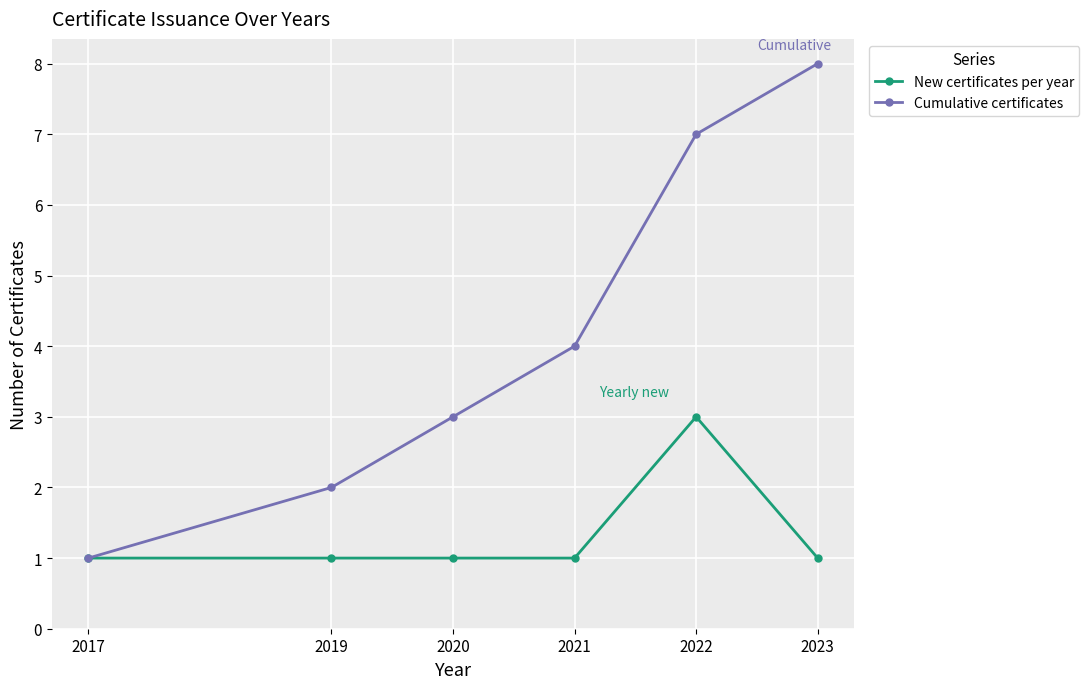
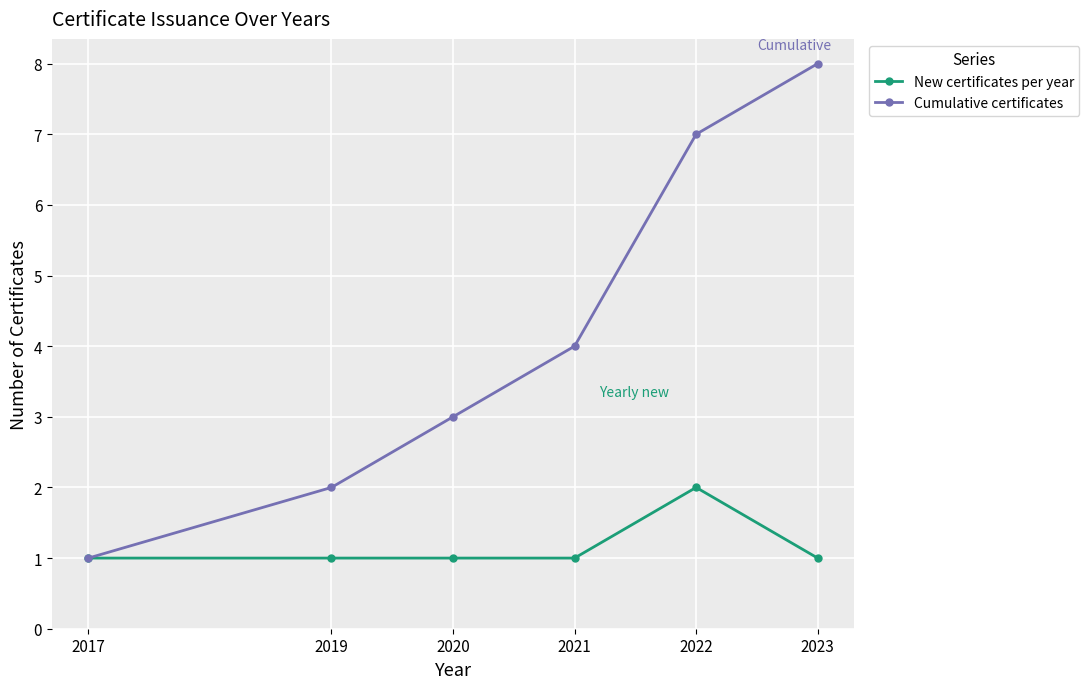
New certificates per year, 2022: 3 -> 2
